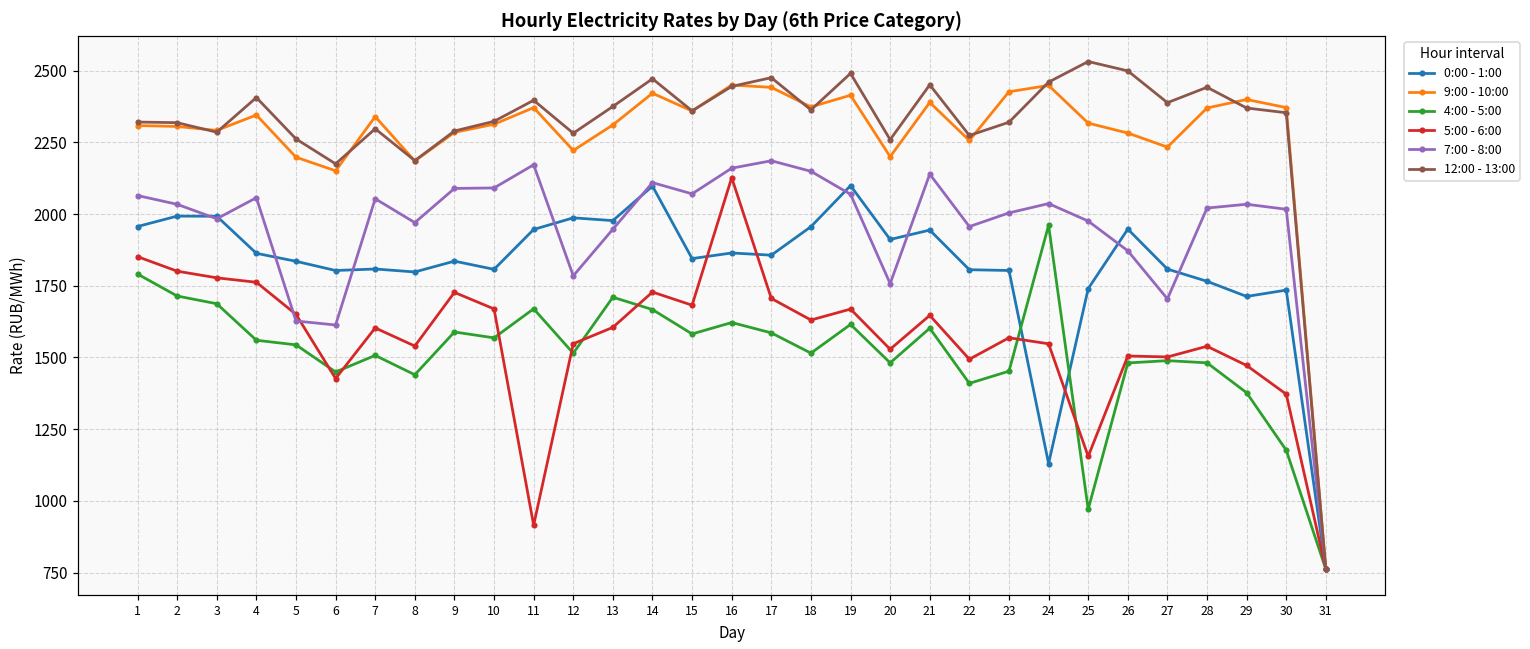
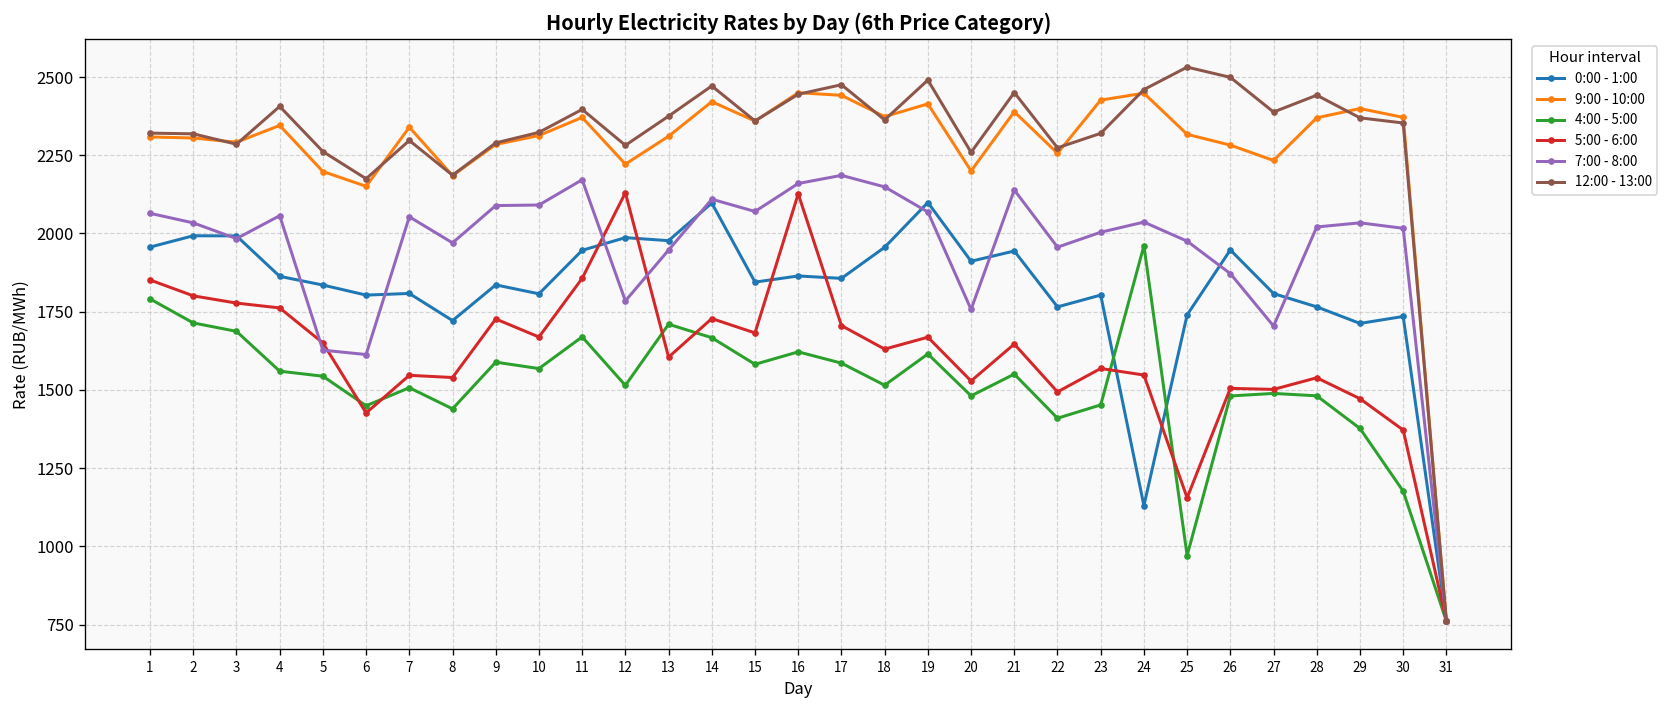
5:00 - 6:00, 7: 1600 -> 1550
0:00 - 1:00, 8: 1800 -> 1720
5:00 - 6:00, 11: 920 -> 1860
5:00 - 6:00, 12: 1550 -> 2130
4:00 - 5:00, 21: 1600 -> 1550
0:00 - 1:00, 22: 1810 -> 1770
